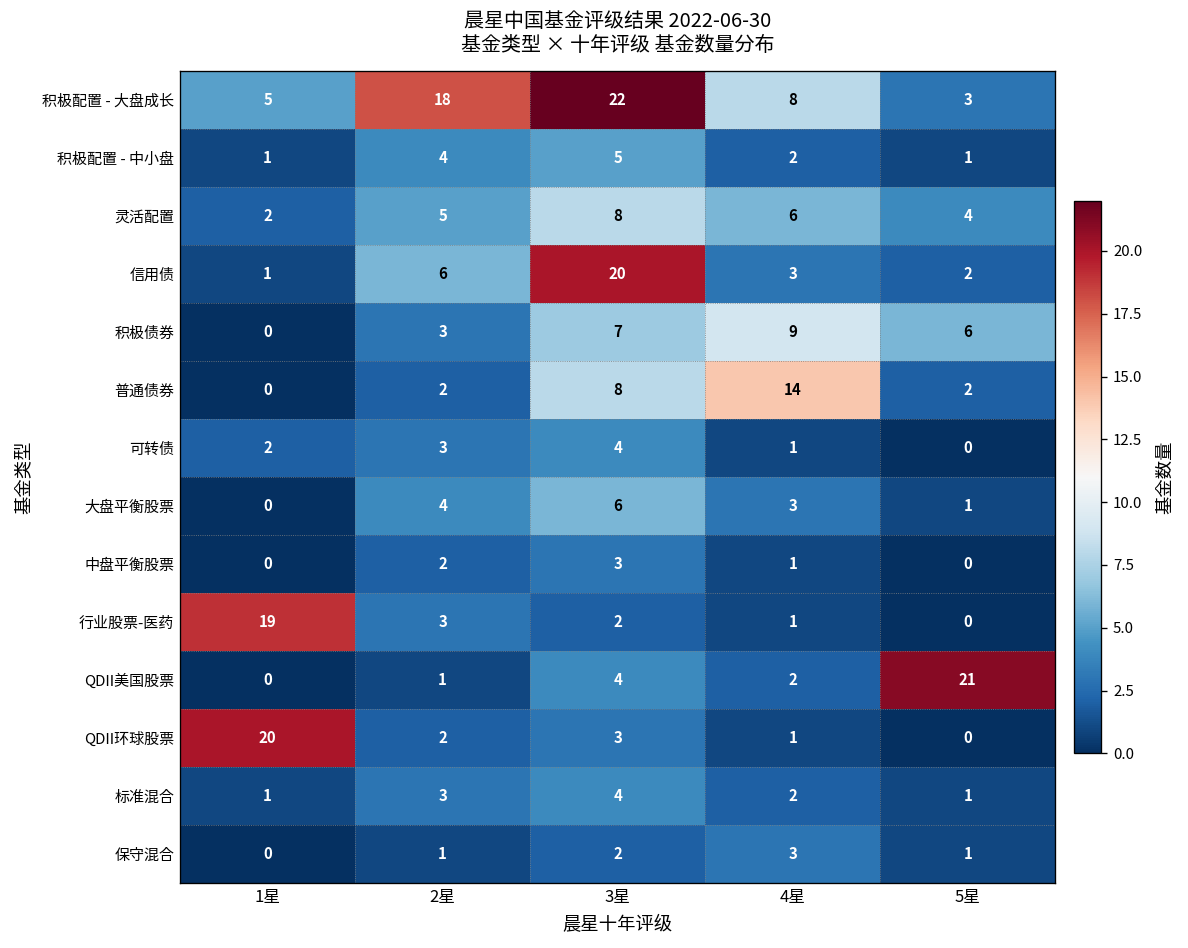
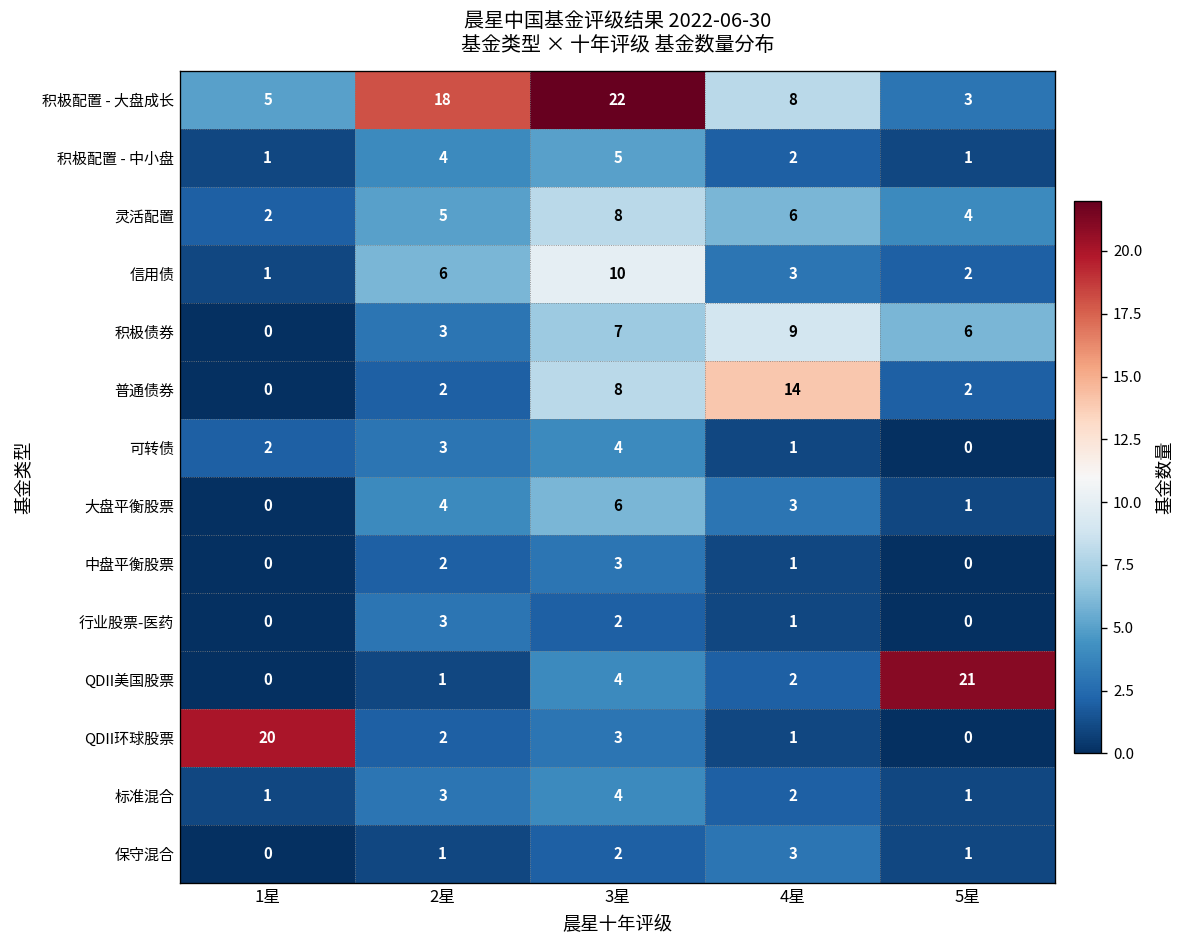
信用债, 3星: 20 -> 10
行业股票-医药, 1星: 19 -> 0
